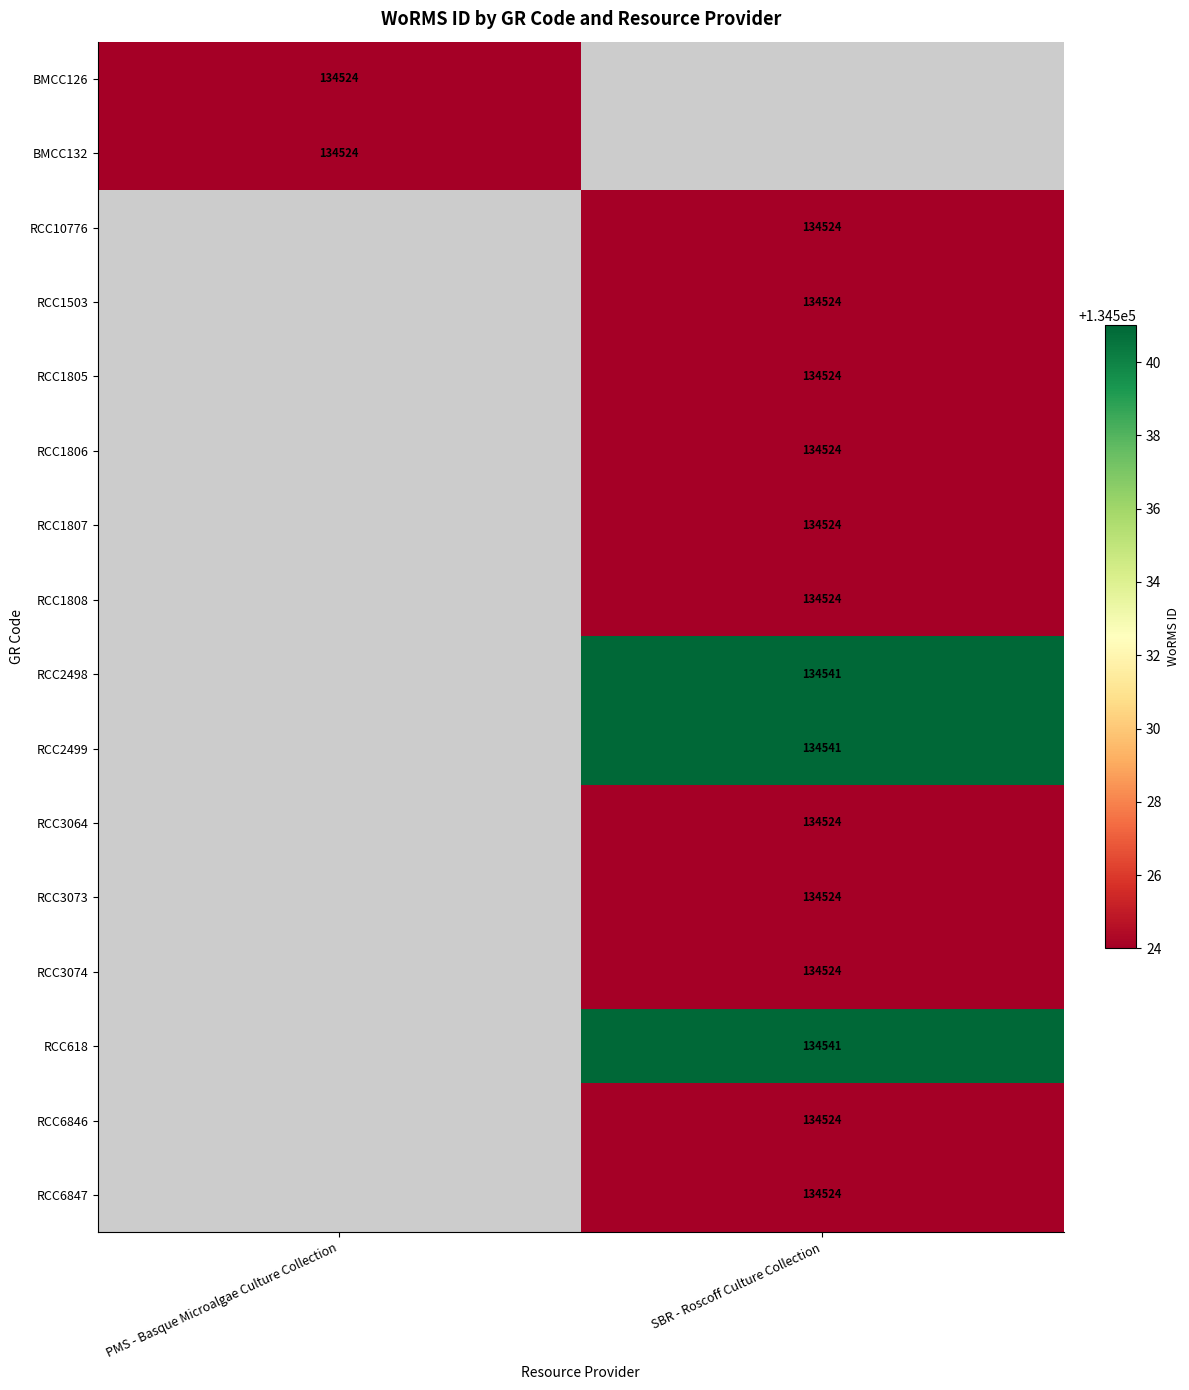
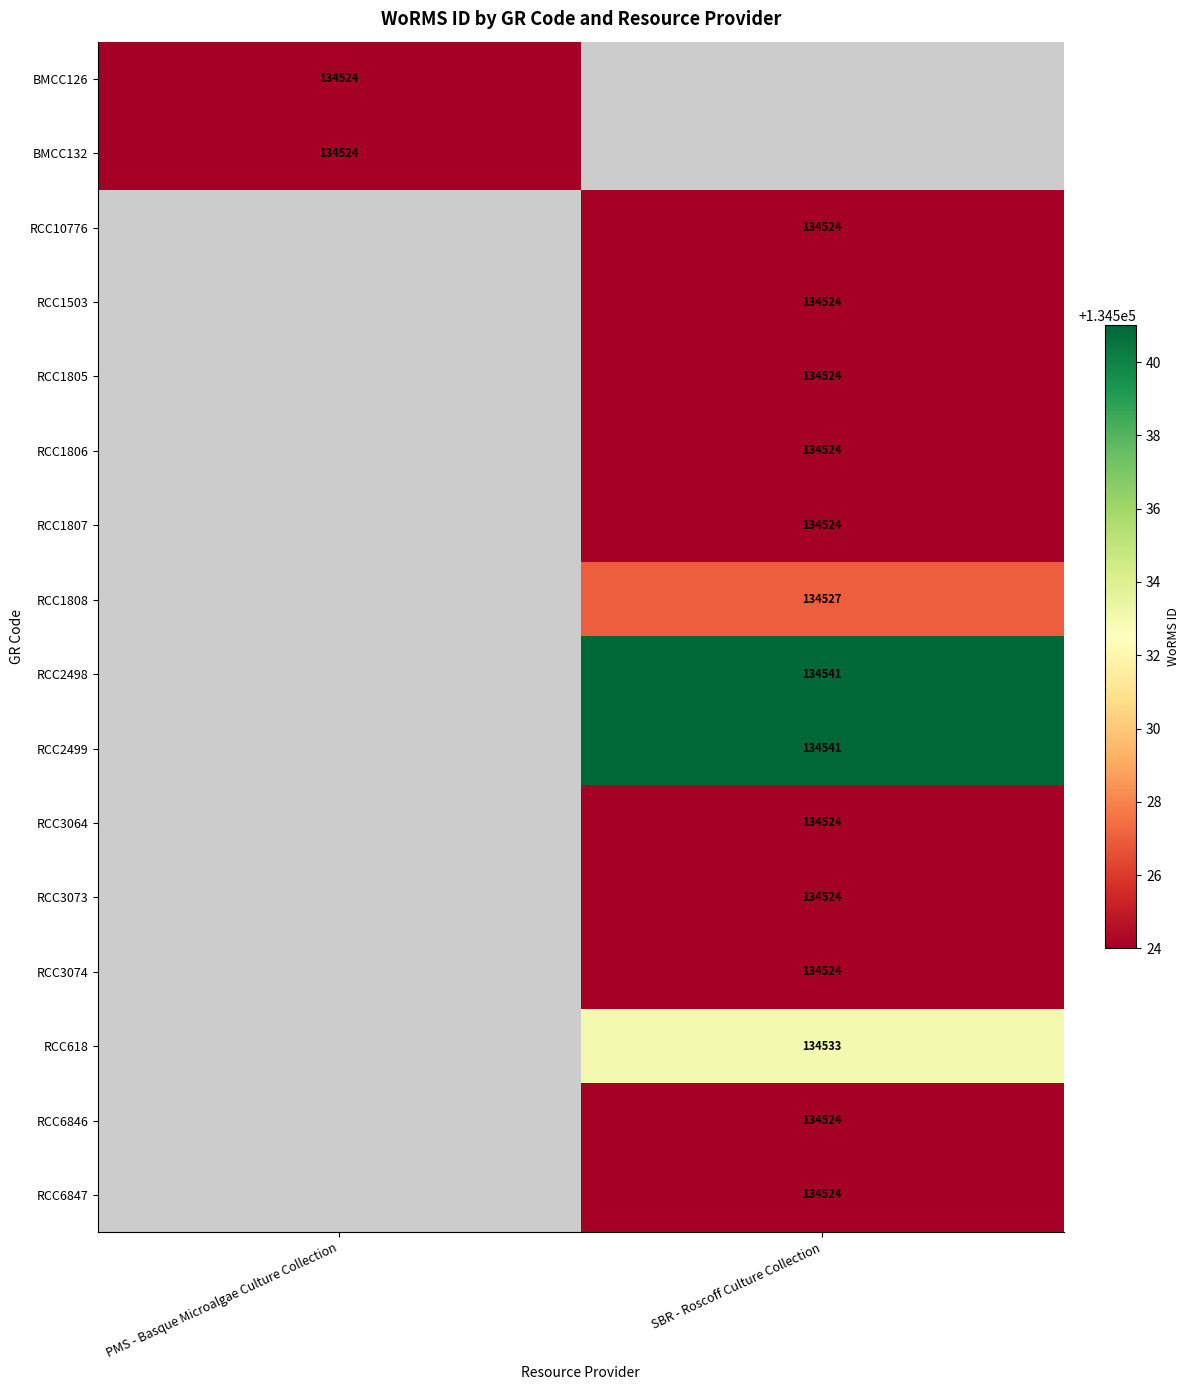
RCC1808, SBR - Roscoff Culture Collection: 134524 -> 134527
RCC618, SBR - Roscoff Culture Collection: 134541 -> 134533
